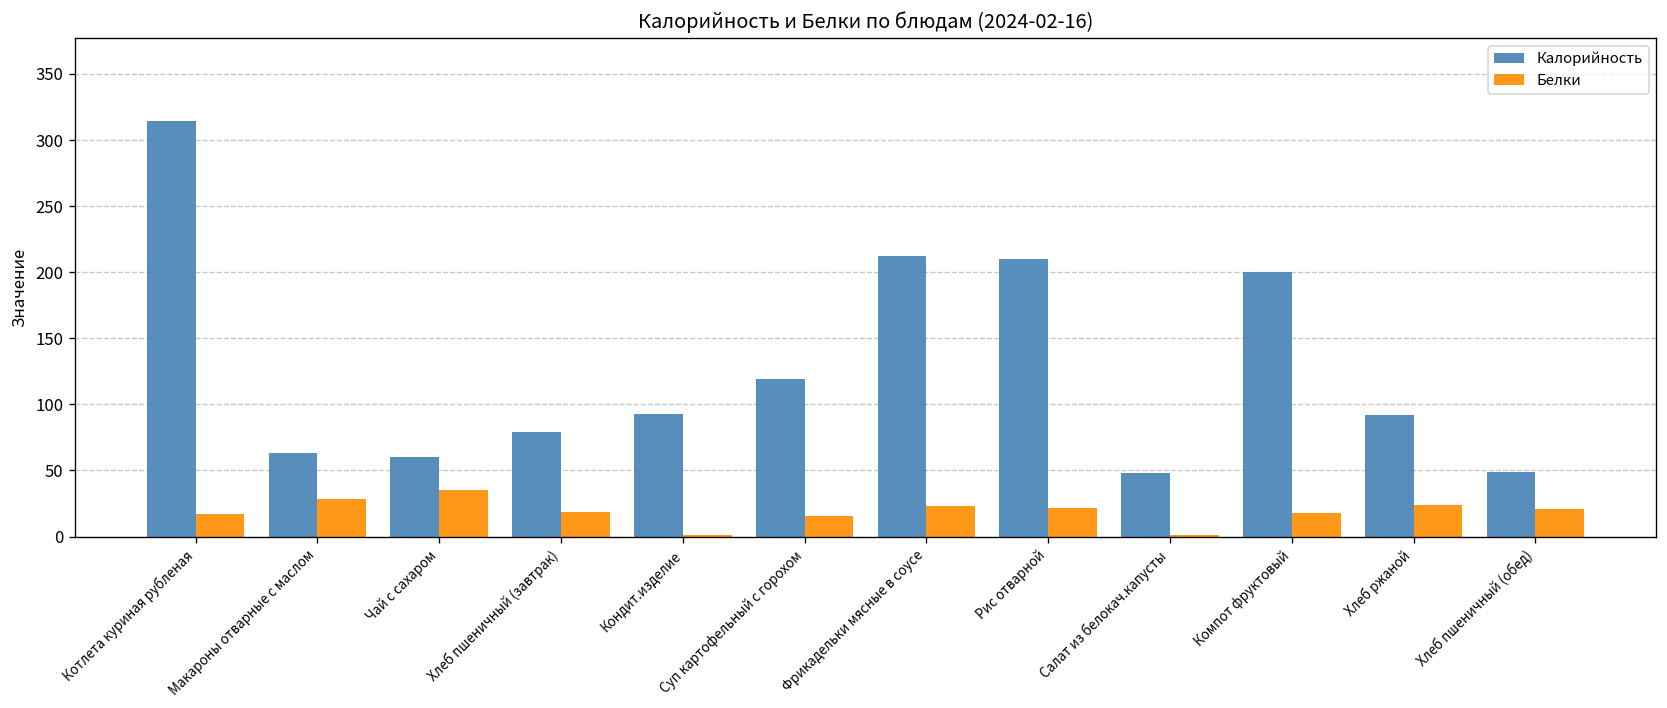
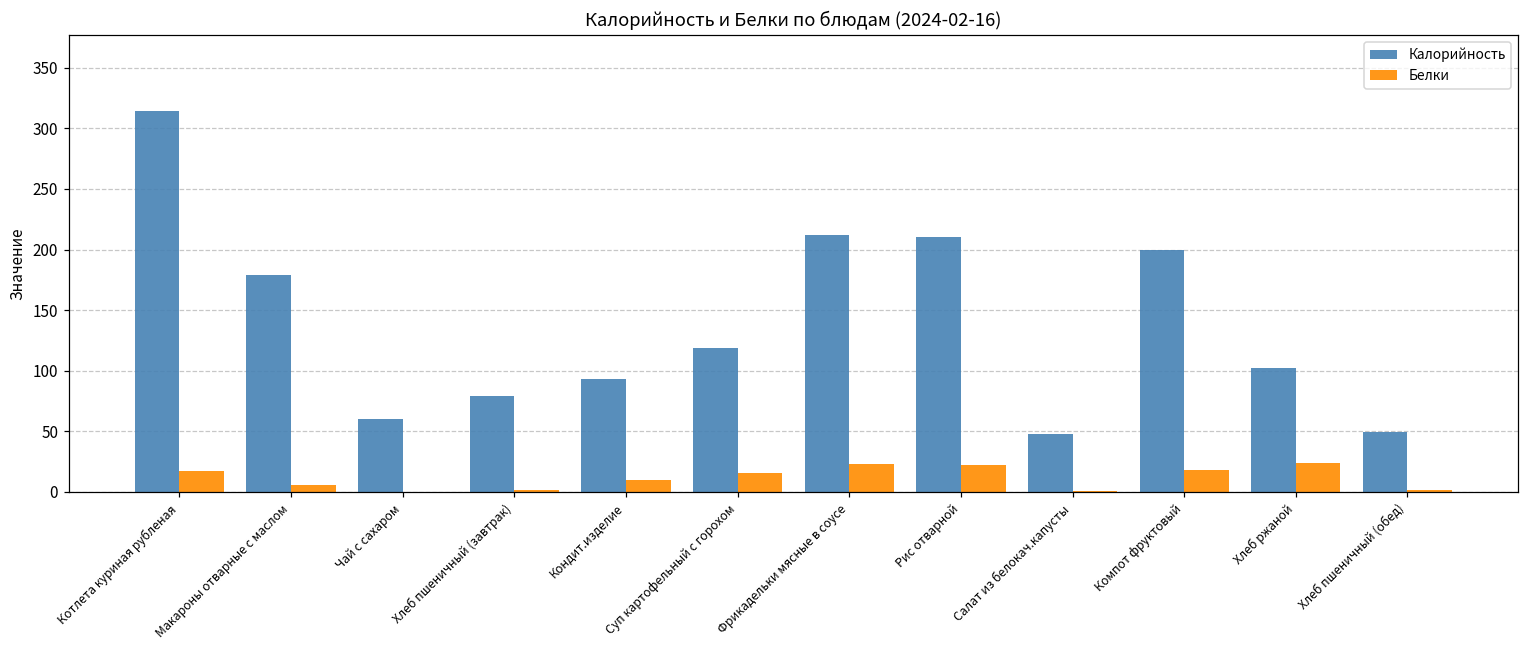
Калорийность, Макароны отварные с маслом: 63 -> 179
Белки, Макароны отварные с маслом: 29 -> 6
Белки, Чай с сахаром: 35 -> 0
Белки, Хлеб пшеничный (завтрак): 19 -> 2
Белки, Кондит.изделие: 1 -> 10
Калорийность, Хлеб ржаной: 92 -> 102
Белки, Хлеб пшеничный (обед): 21 -> 2
